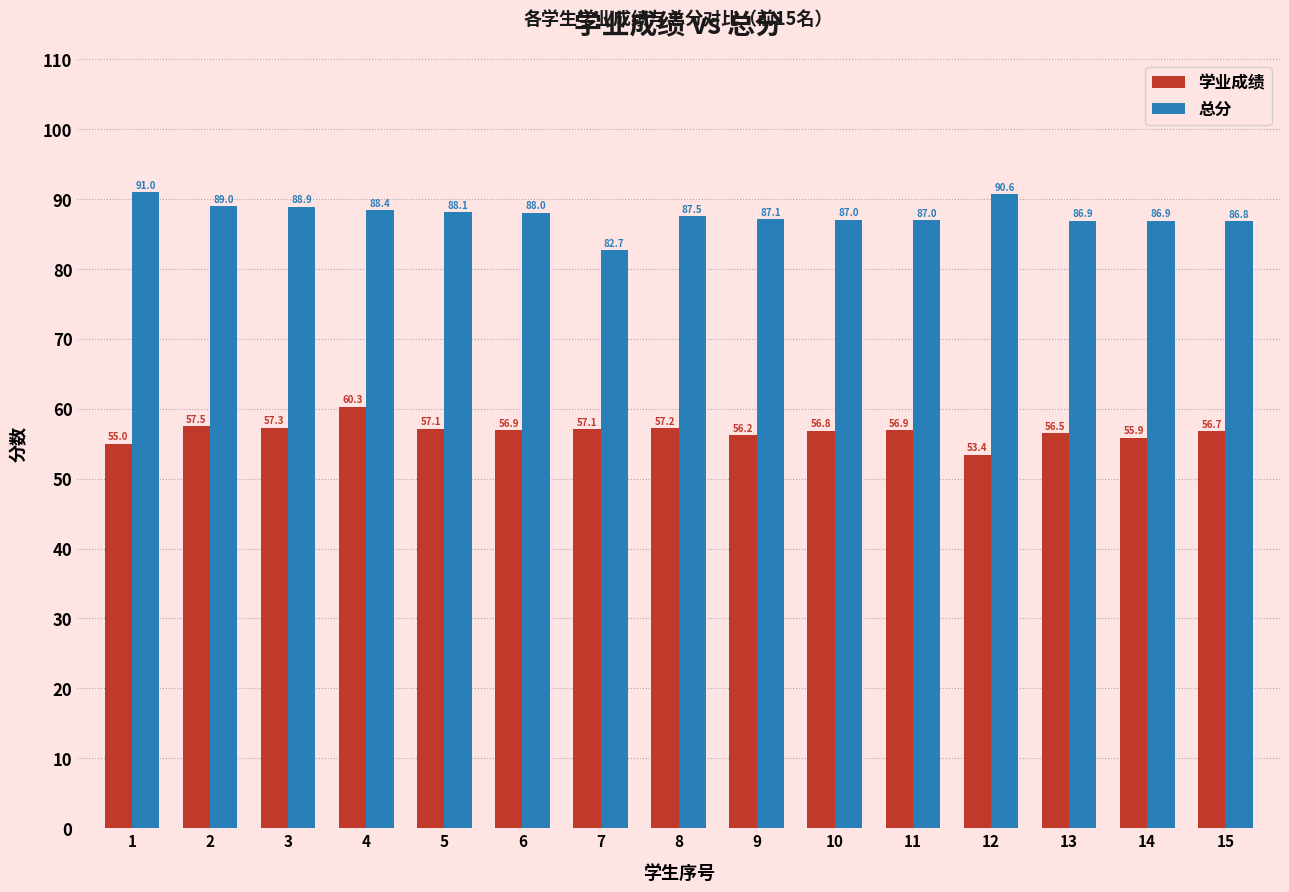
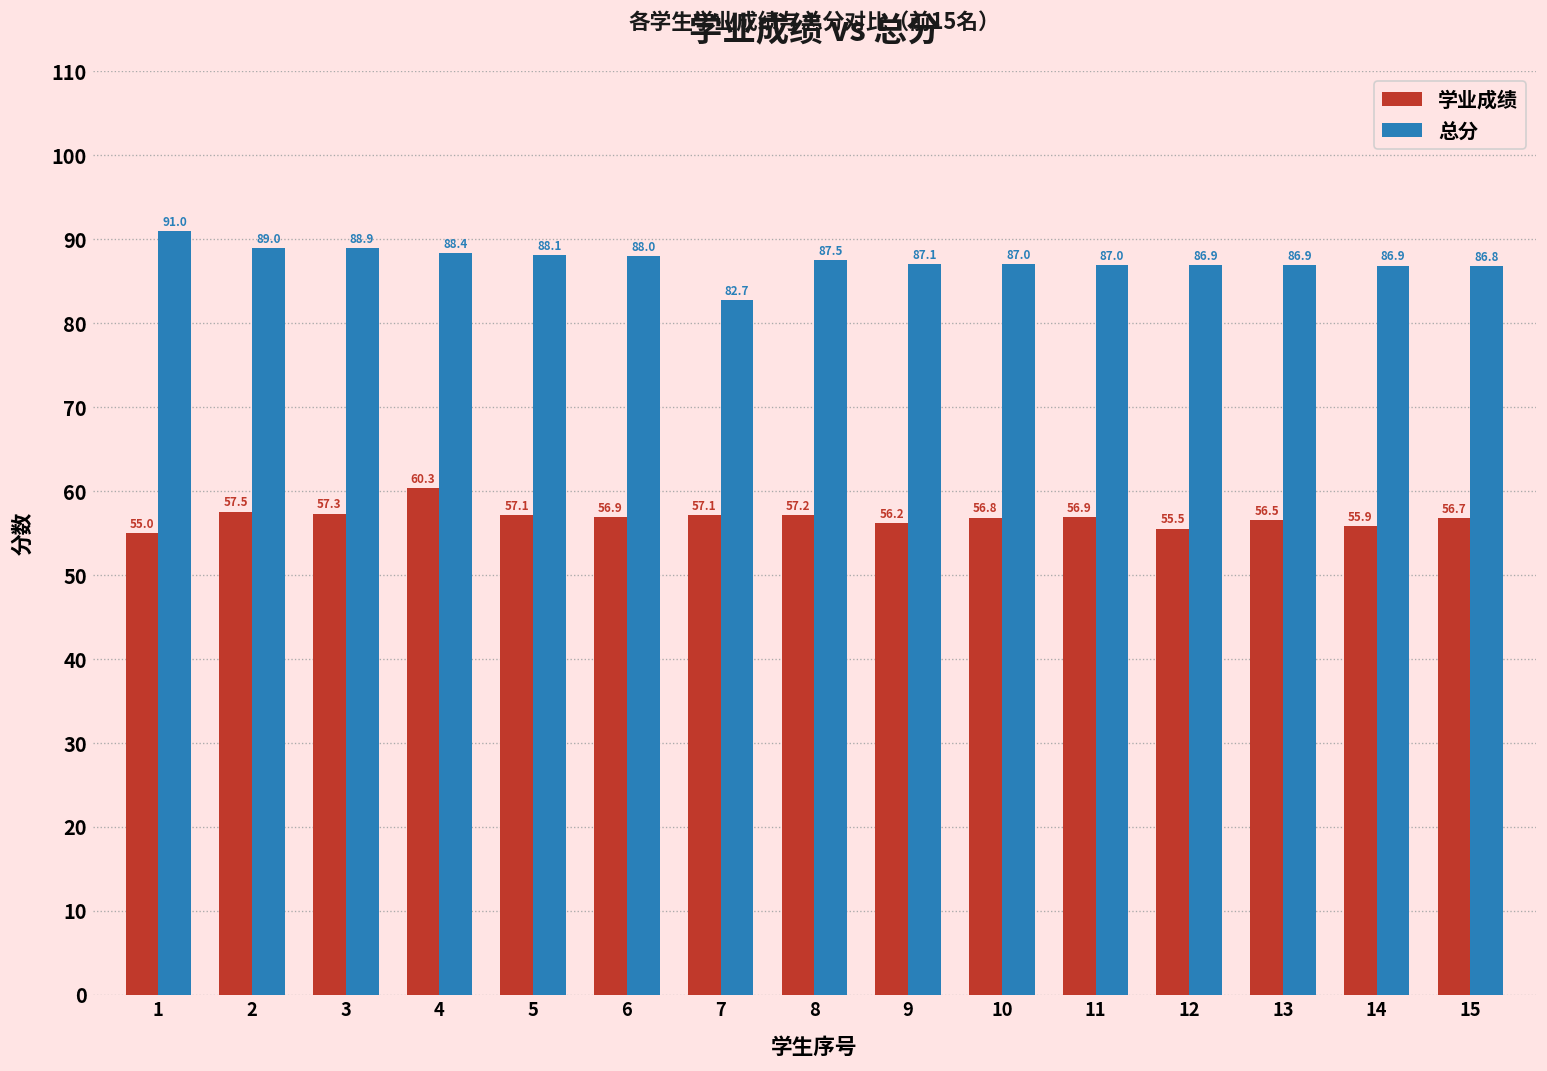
学业成绩, 12: 53.4 -> 55.5
总分, 12: 90.6 -> 86.9
